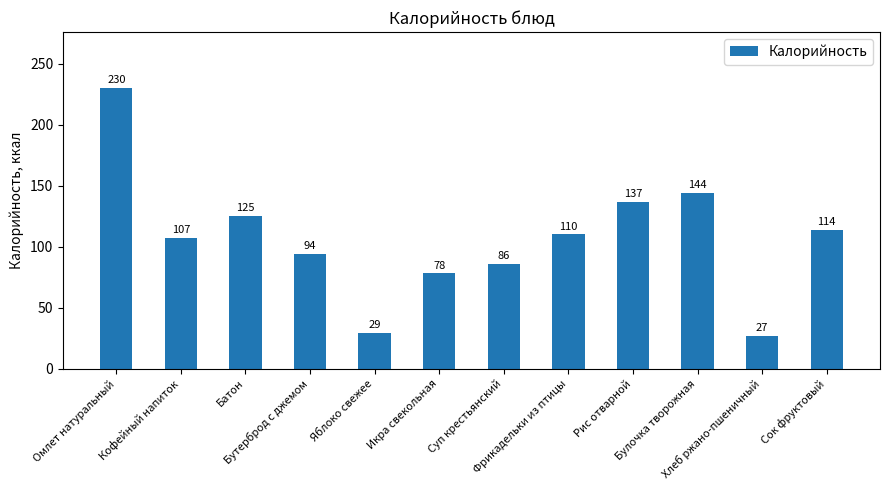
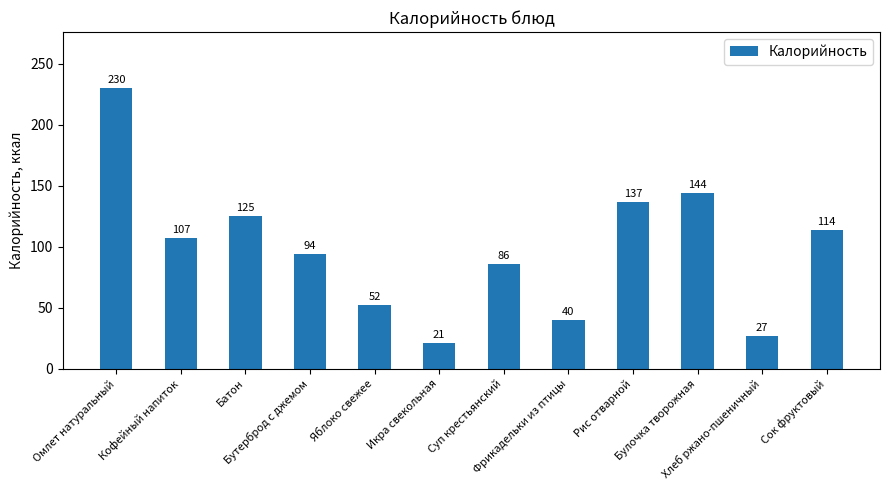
Яблоко свежее: 29 -> 52
Икра свекольная: 78 -> 21
Фрикадельки из птицы: 110 -> 40
